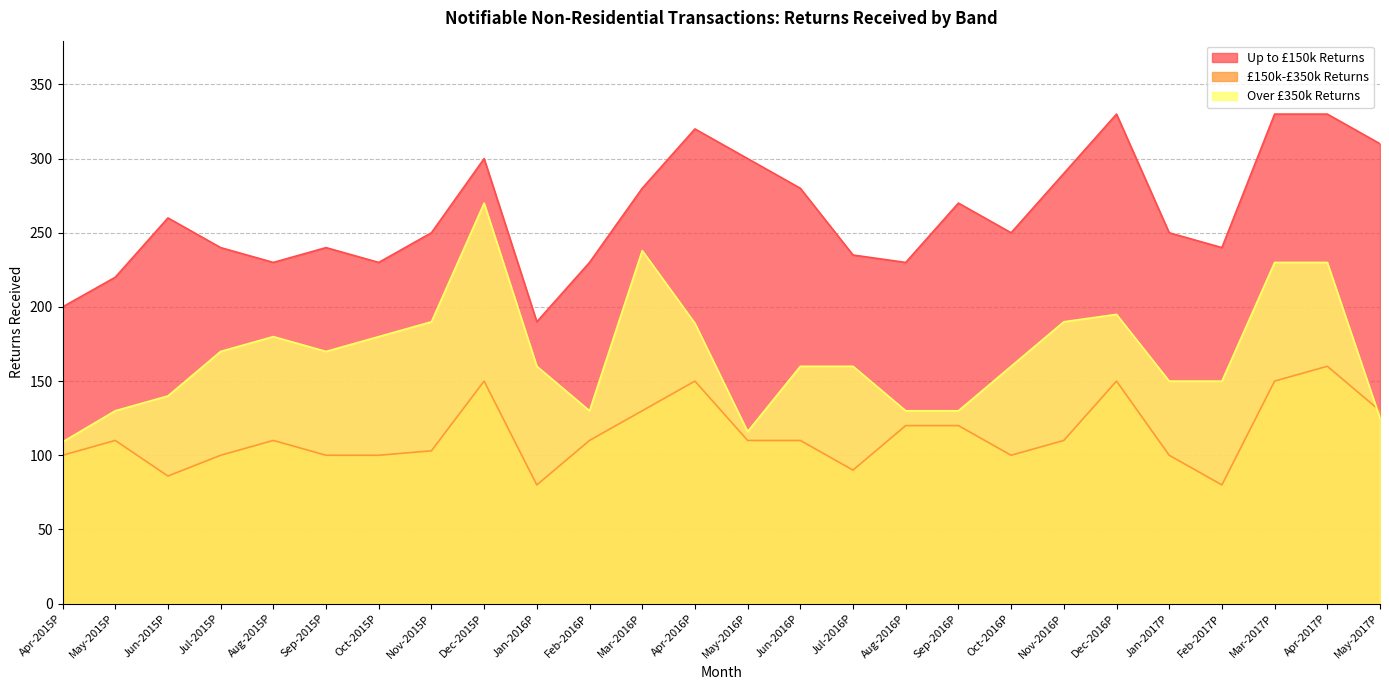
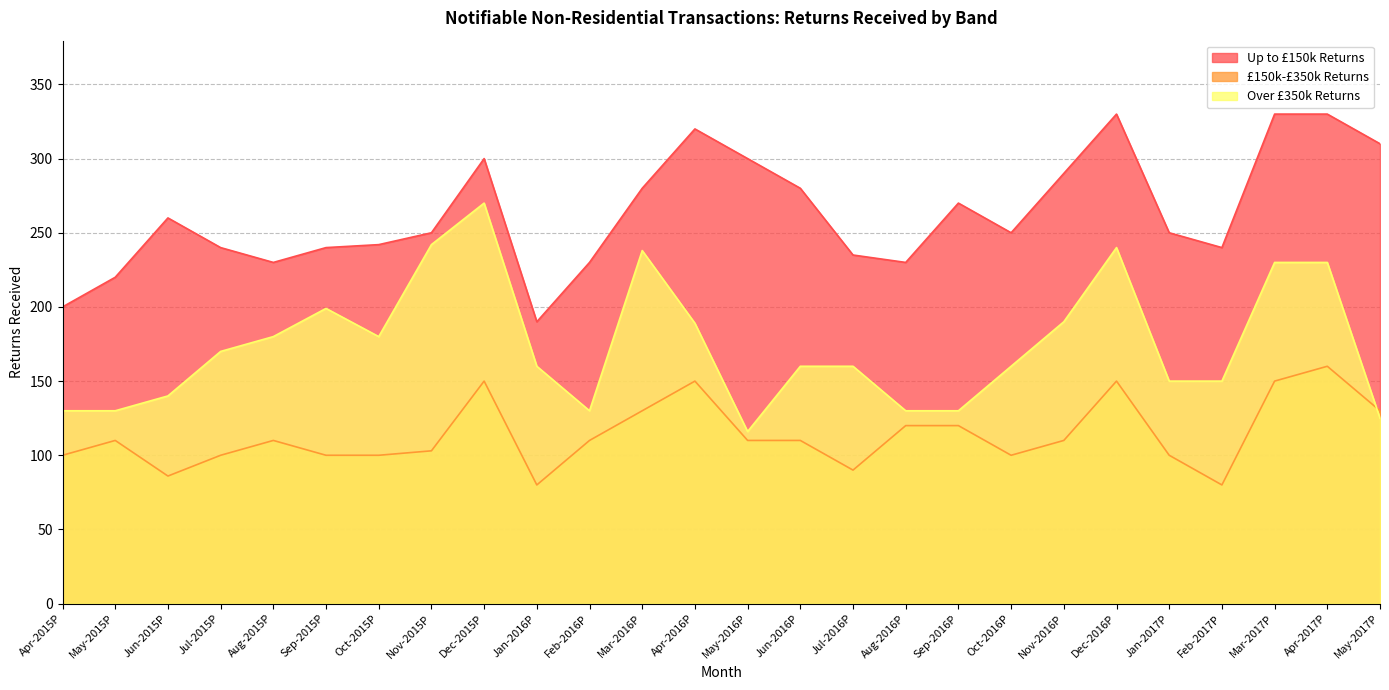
Over £350k Returns, Apr-2015P: 109 -> 130
Over £350k Returns, Sep-2015P: 170 -> 199
Up to £150k Returns, Oct-2015P: 230 -> 242
Over £350k Returns, Nov-2015P: 190 -> 242
Over £350k Returns, Dec-2016P: 195 -> 240
